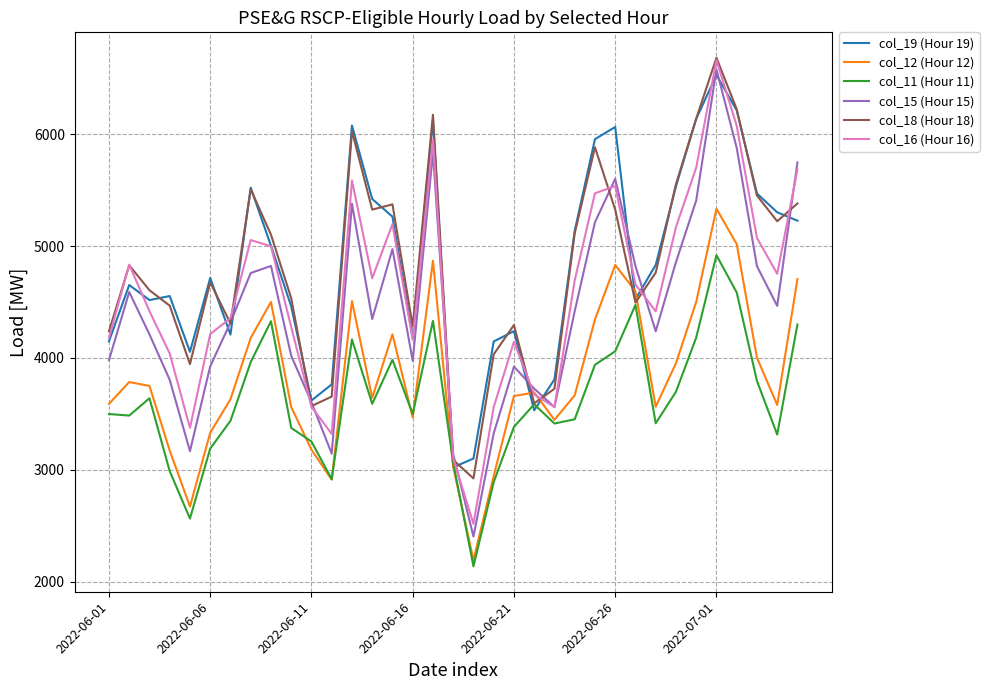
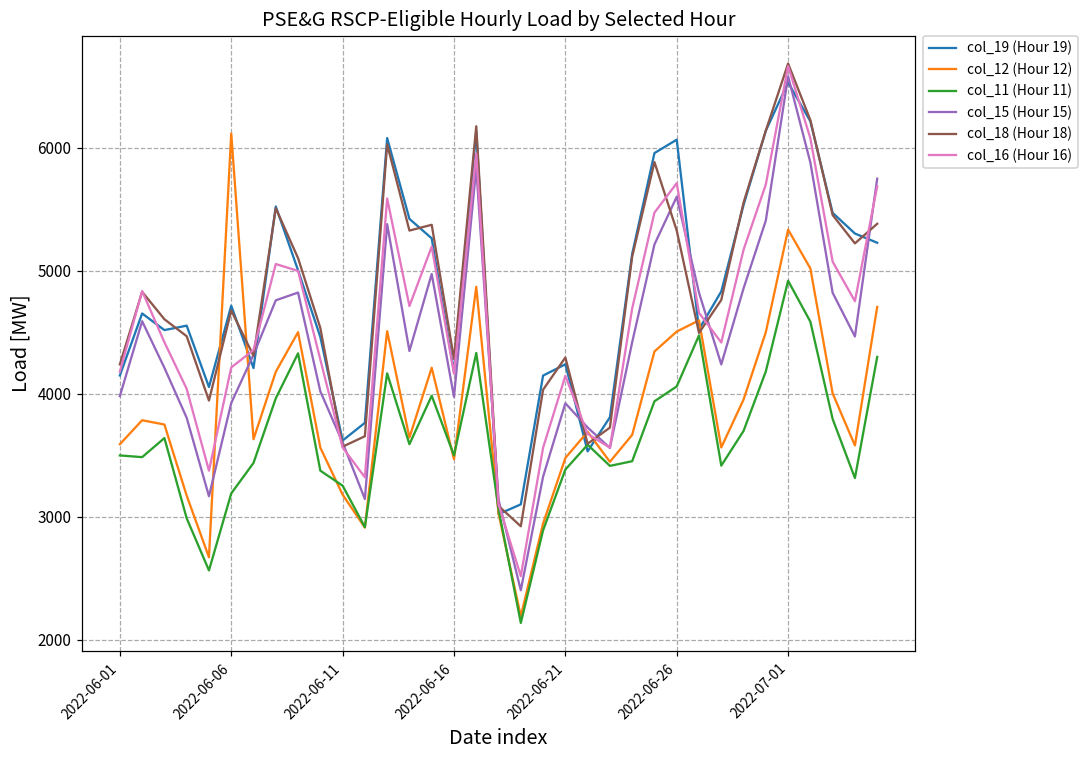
col_12 (Hour 12), 2022-06-06: 3330 -> 6120
col_12 (Hour 12), 2022-06-21: 3660 -> 3480
col_12 (Hour 12), 2022-06-26: 4830 -> 4510
col_16 (Hour 16), 2022-06-26: 5540 -> 5710
